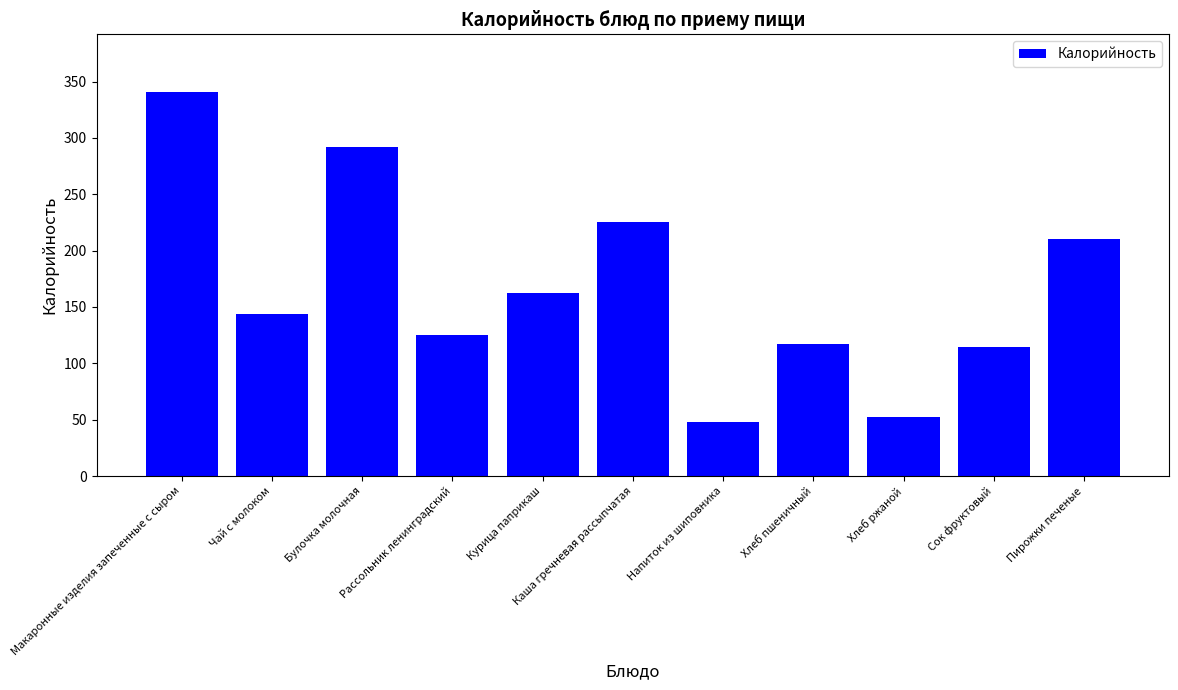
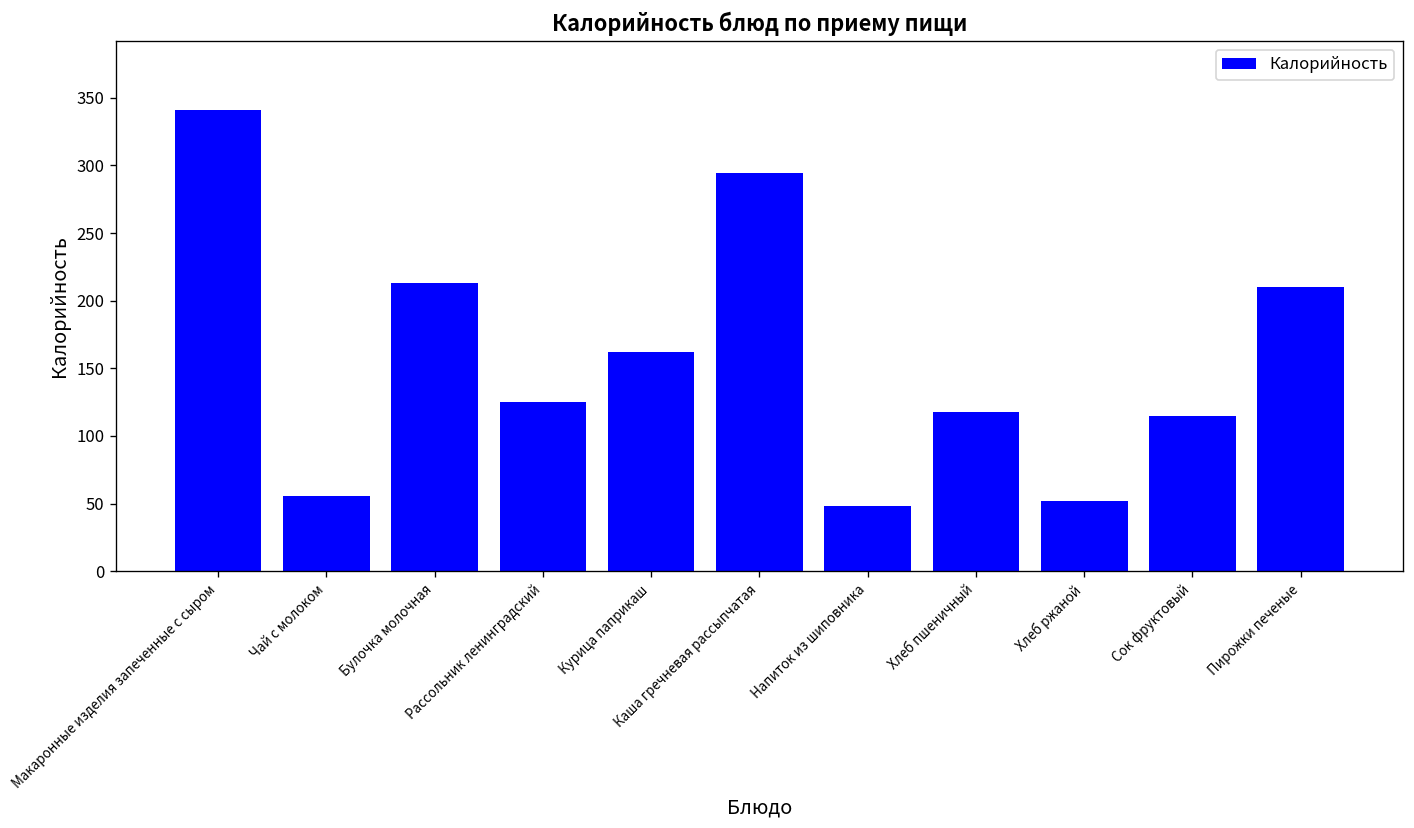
Чай с молоком: 144 -> 56
Булочка молочная: 292 -> 213
Каша гречневая рассыпчатая: 226 -> 295
